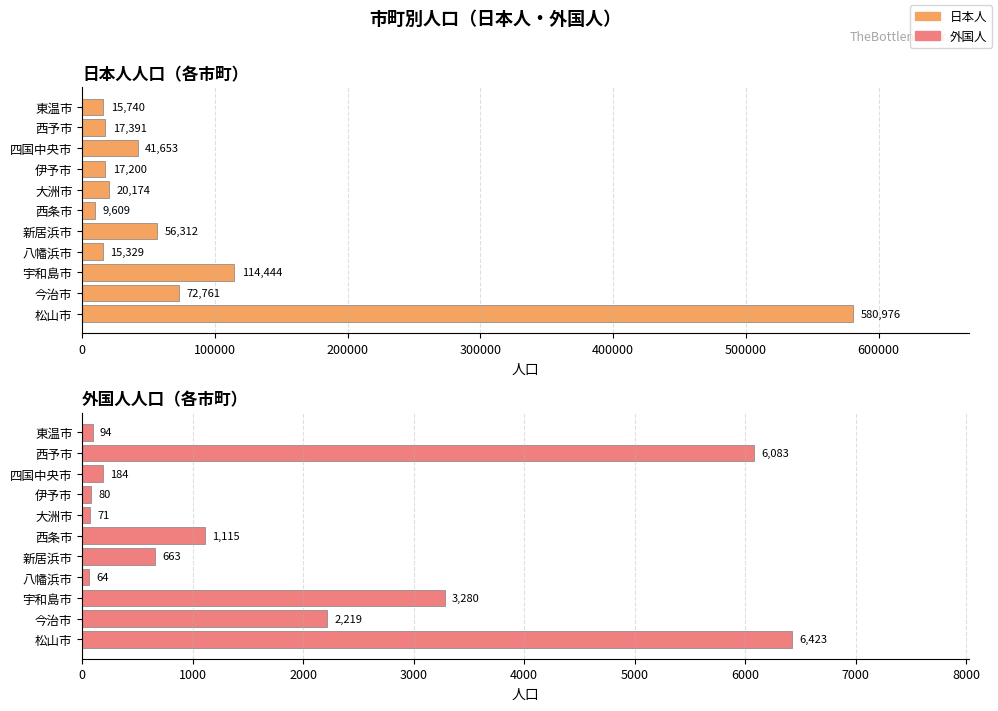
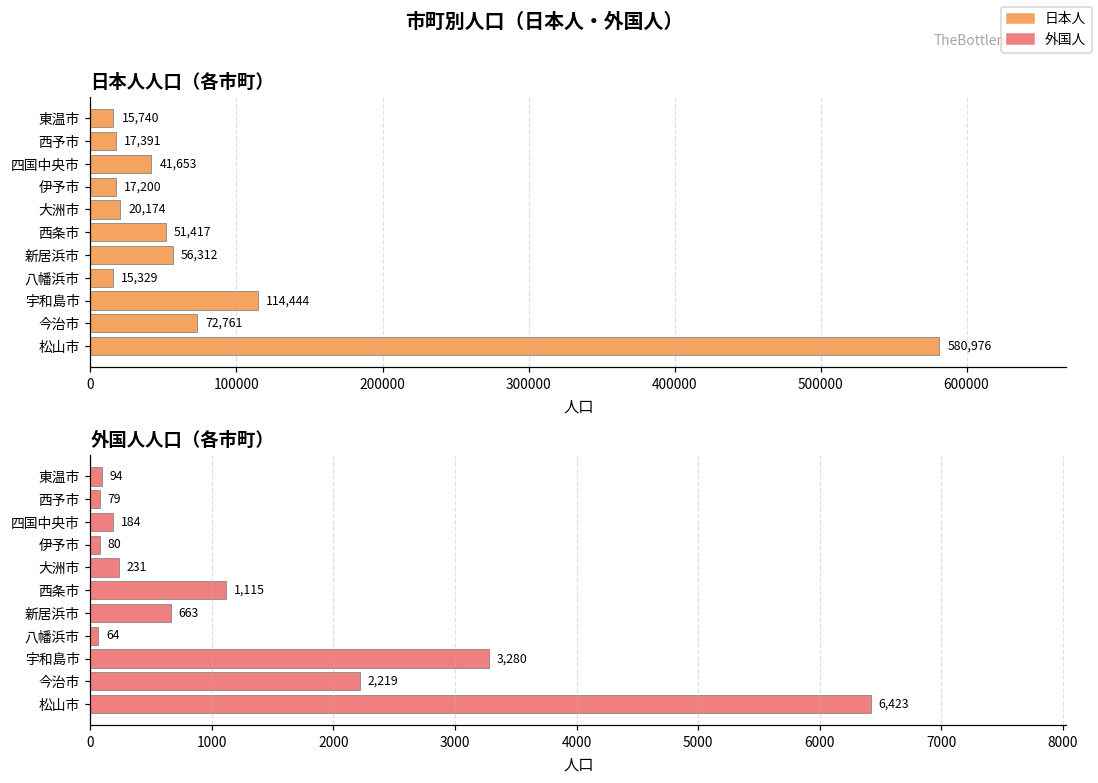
日本人人口（各市町）, 西条市: 9,609 -> 51,417
外国人人口（各市町）, 西予市: 6,083 -> 79
外国人人口（各市町）, 大洲市: 71 -> 231
